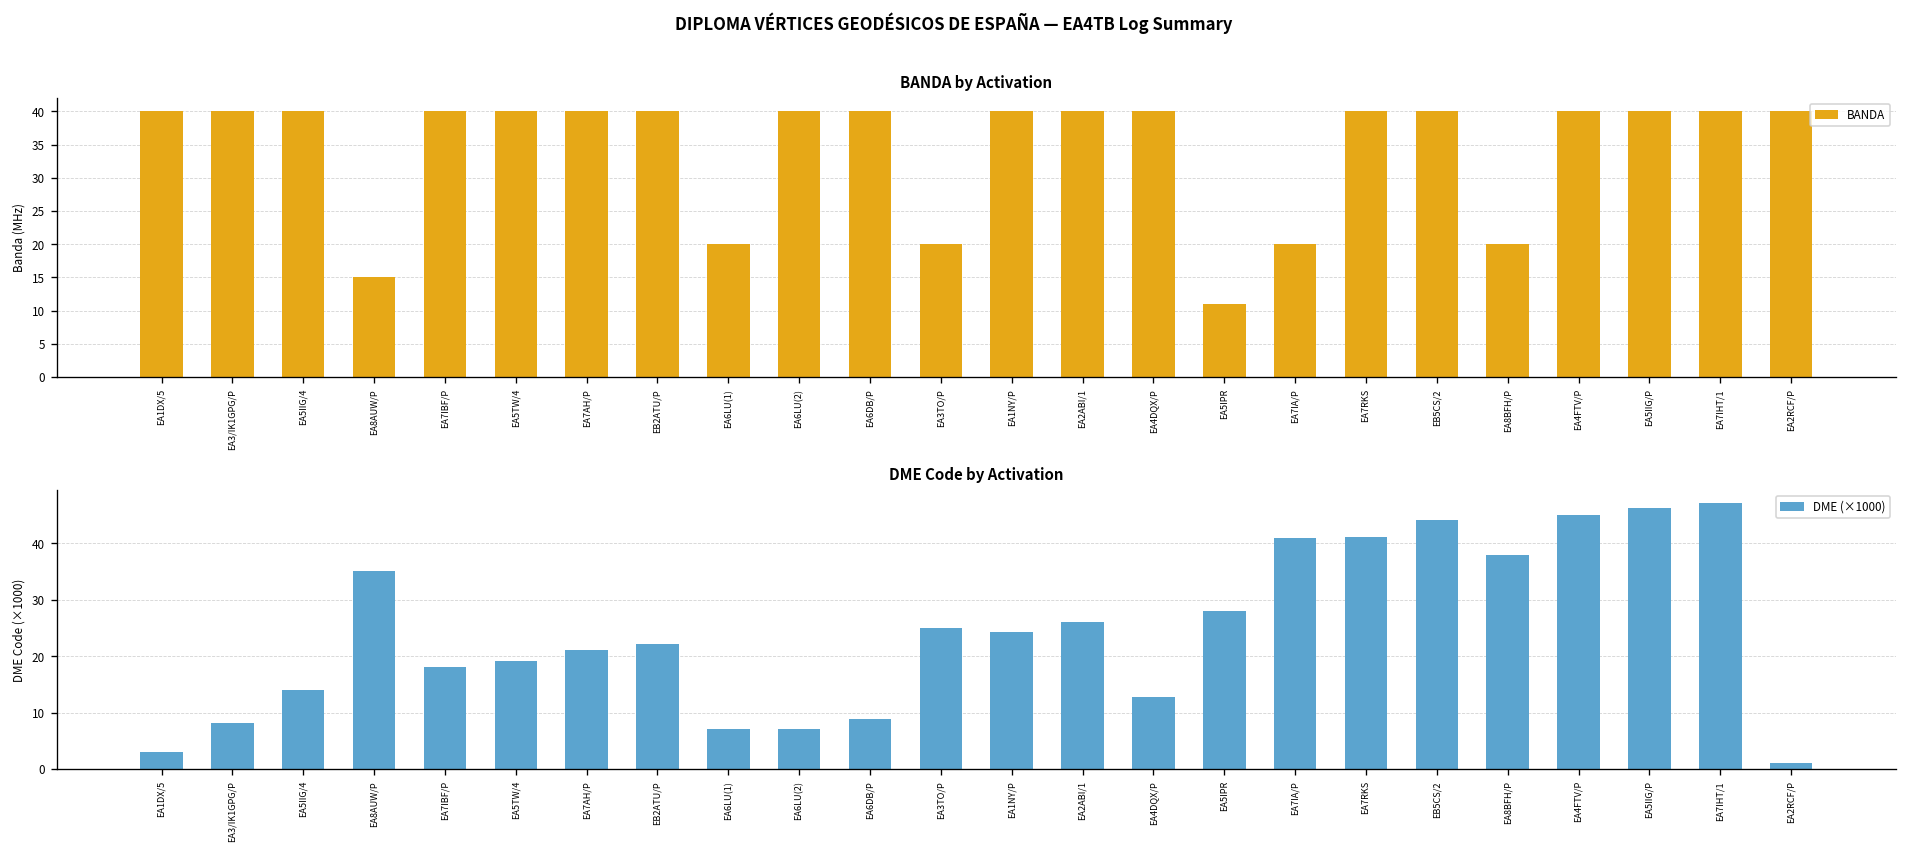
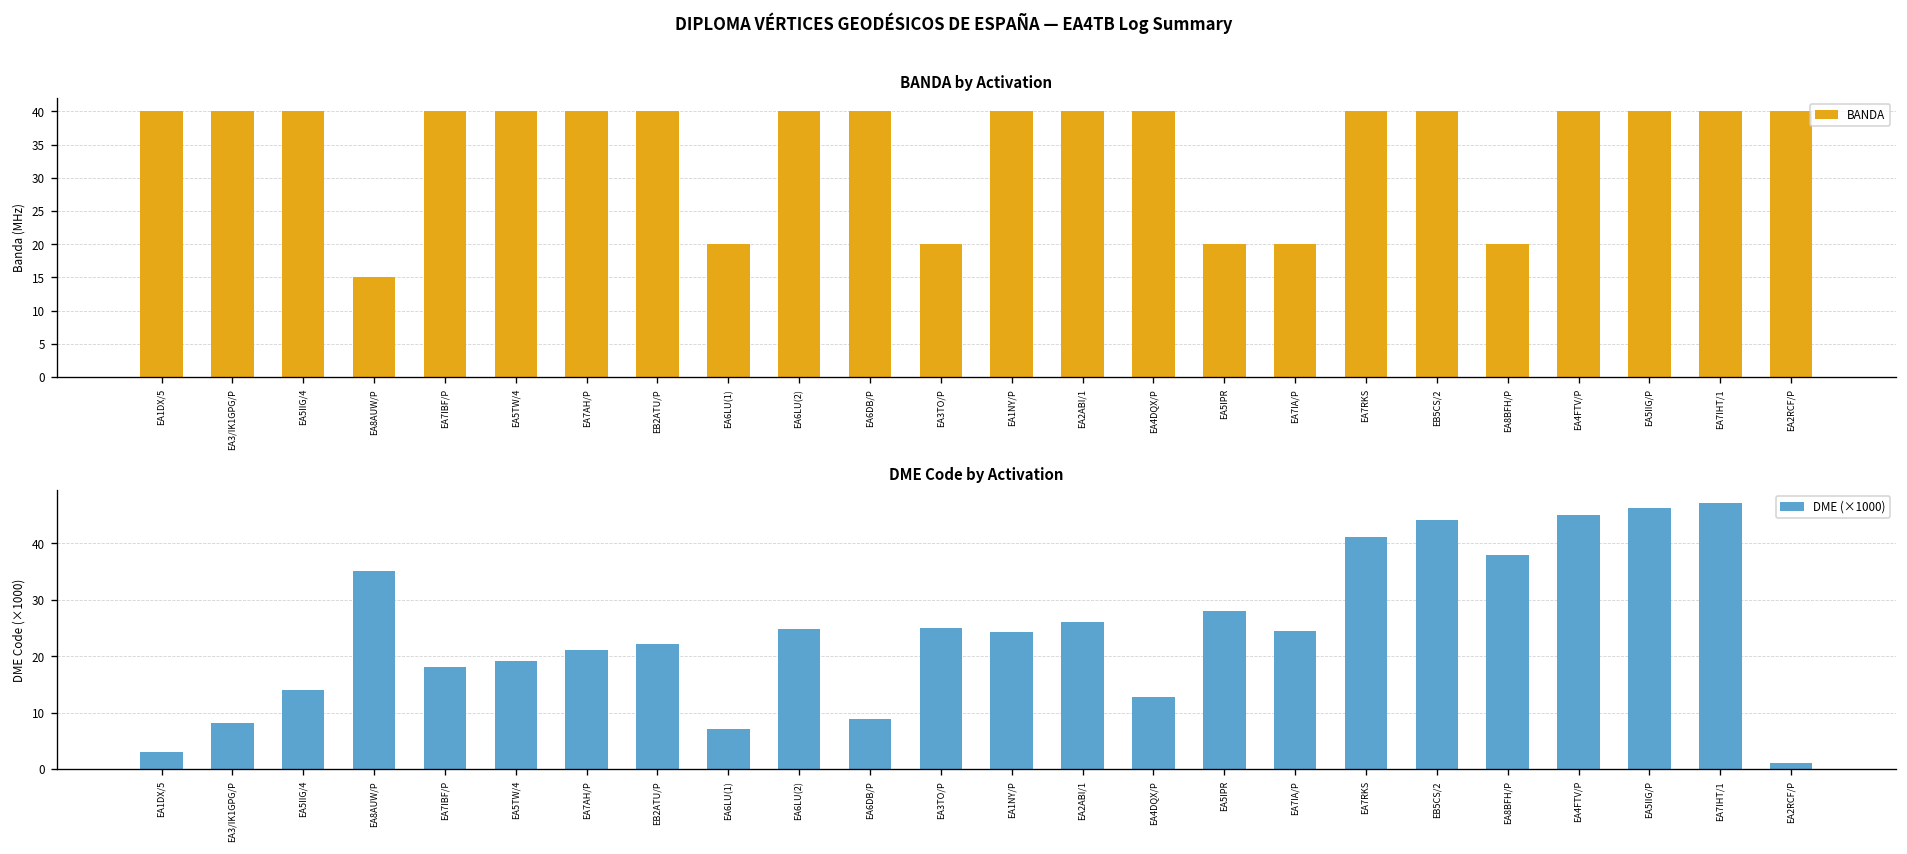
BANDA by Activation, EA5IPR: 11 -> 20
DME Code by Activation, EA6LU(2): 7 -> 25
DME Code by Activation, EA7IA/P: 41 -> 24
